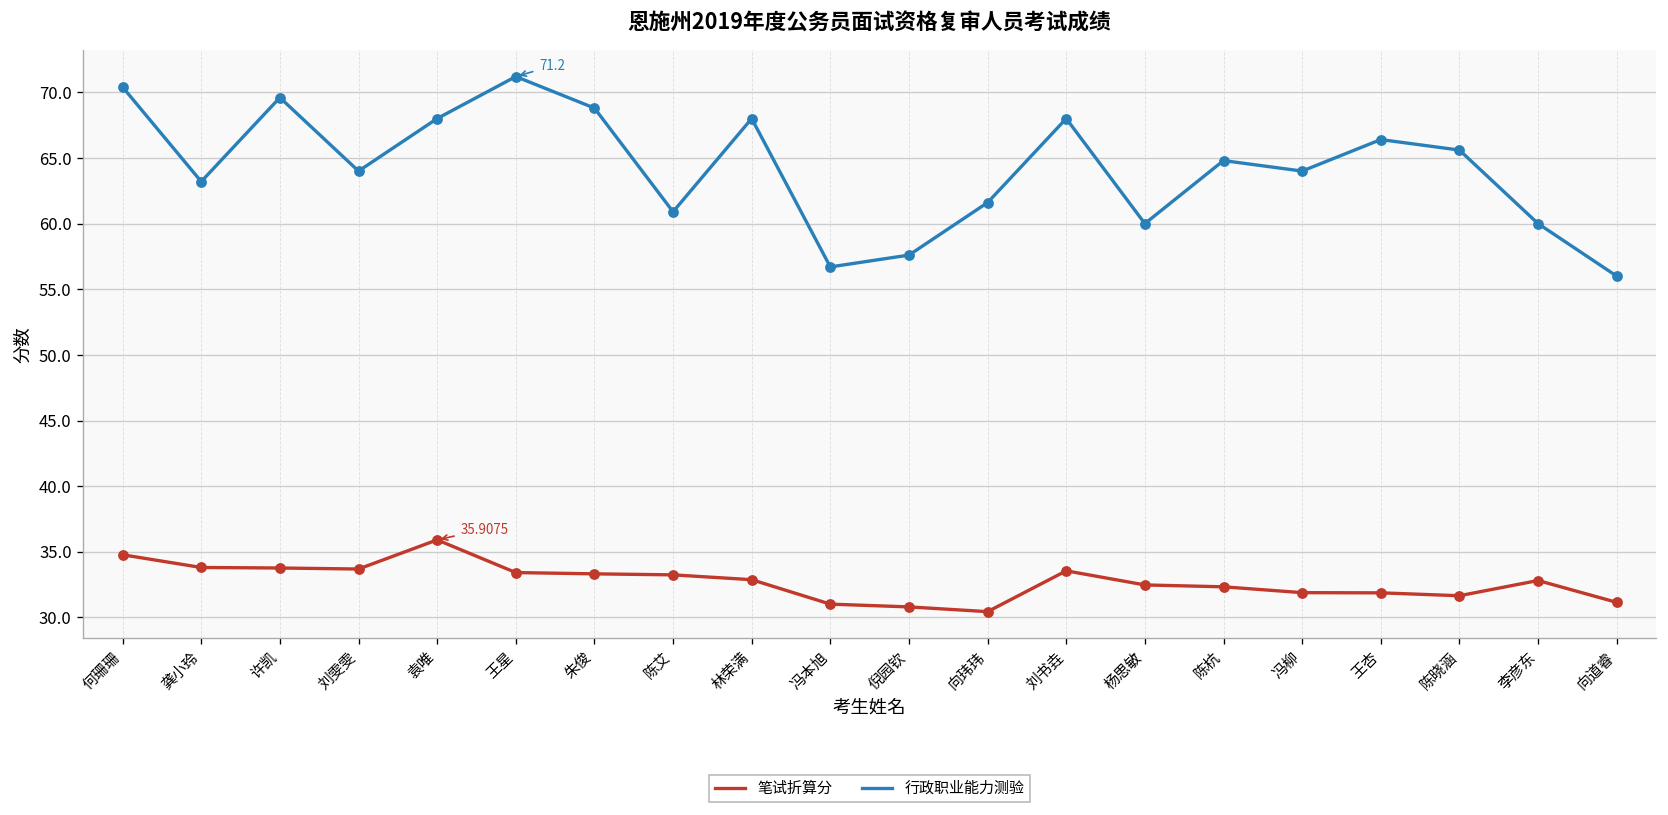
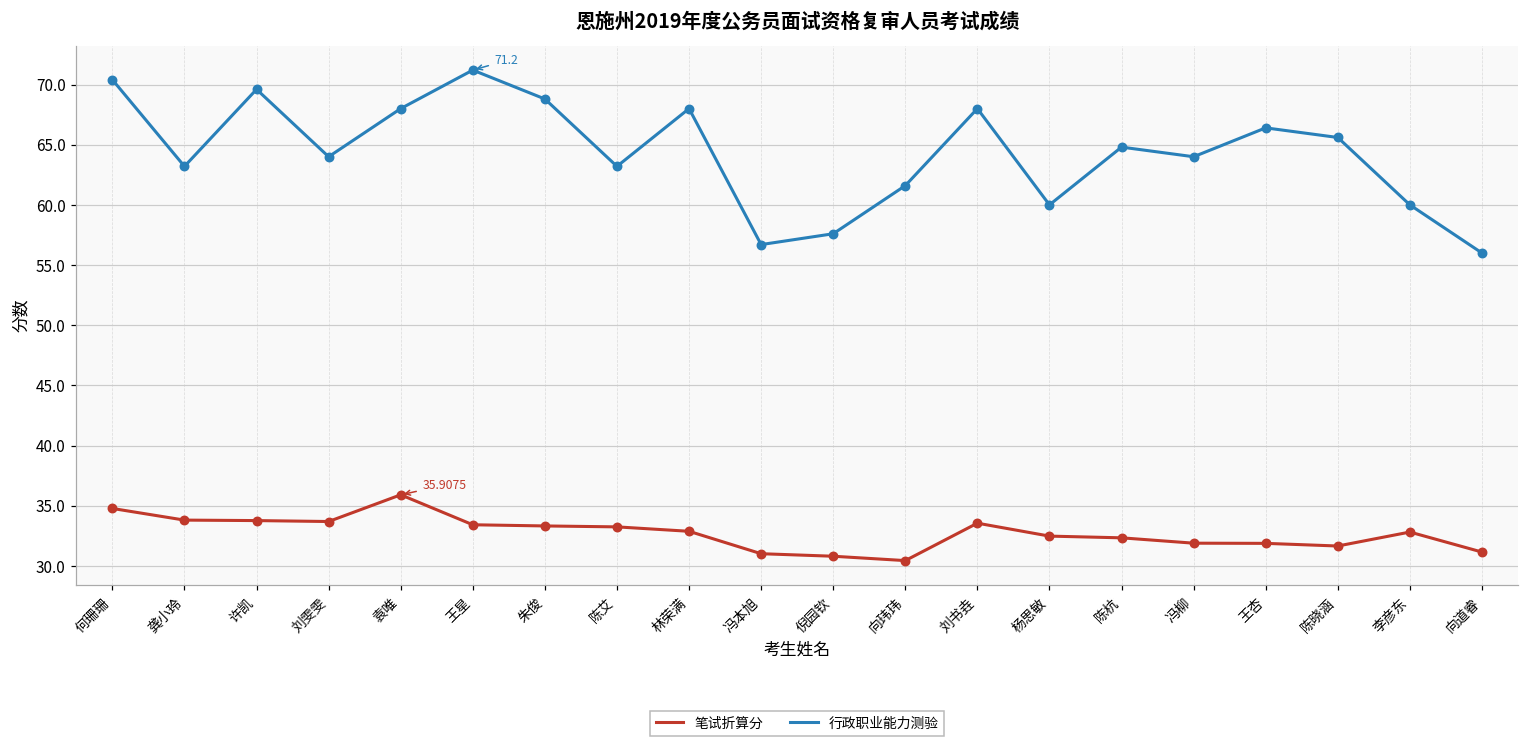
行政职业能力测验, 陈艾: 60.9 -> 63.2
